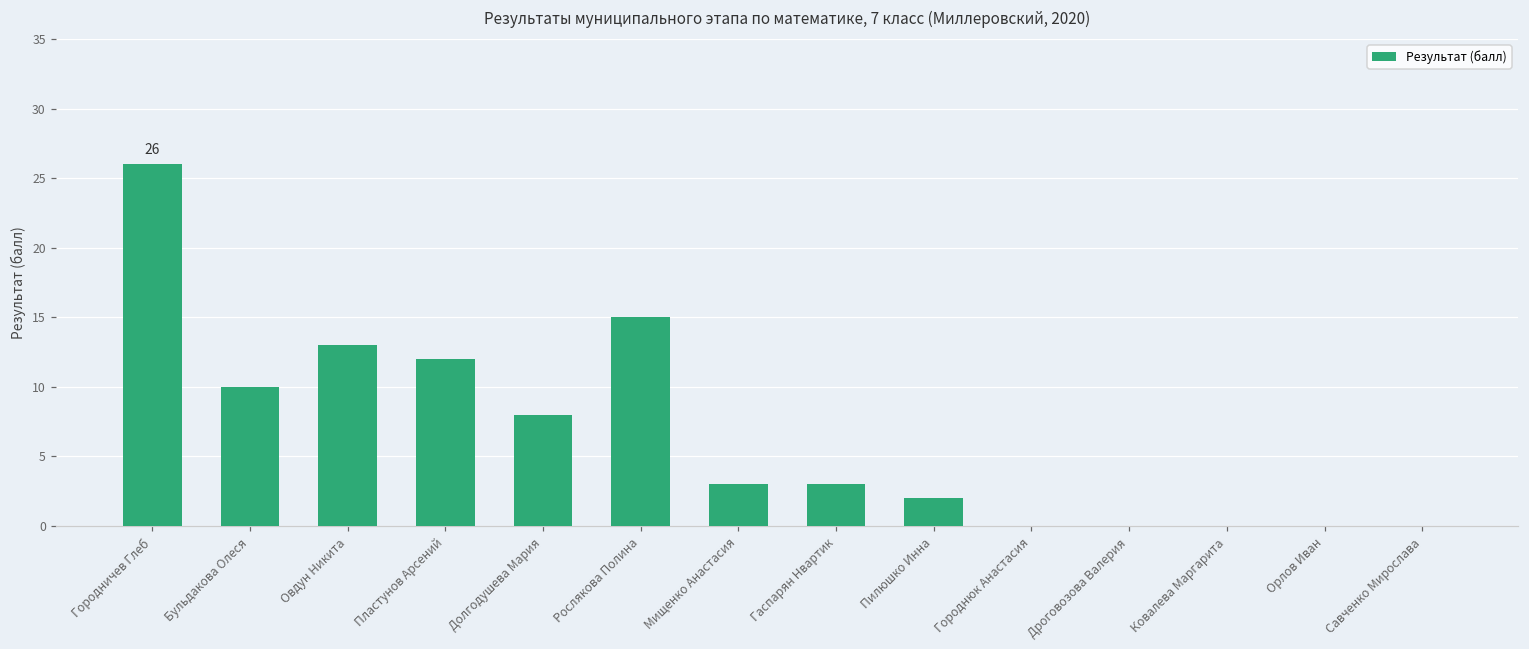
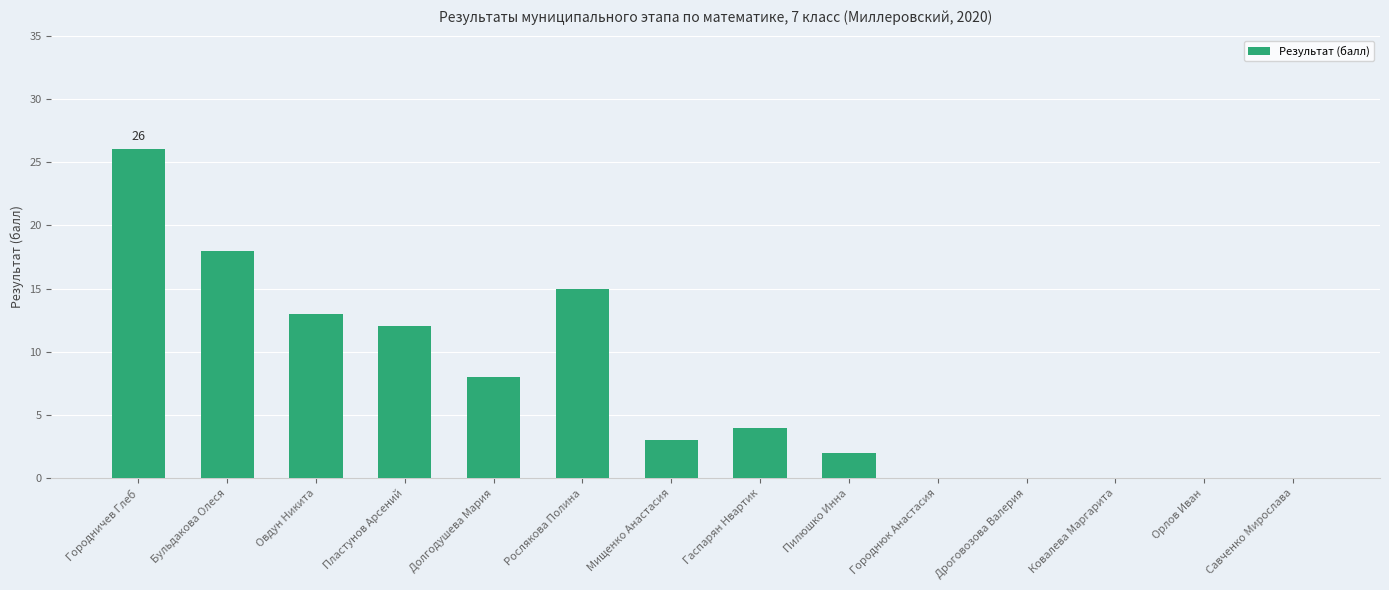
Бульдакова Олеся: 10 -> 18
Гаспарян Нвартик: 3 -> 4
